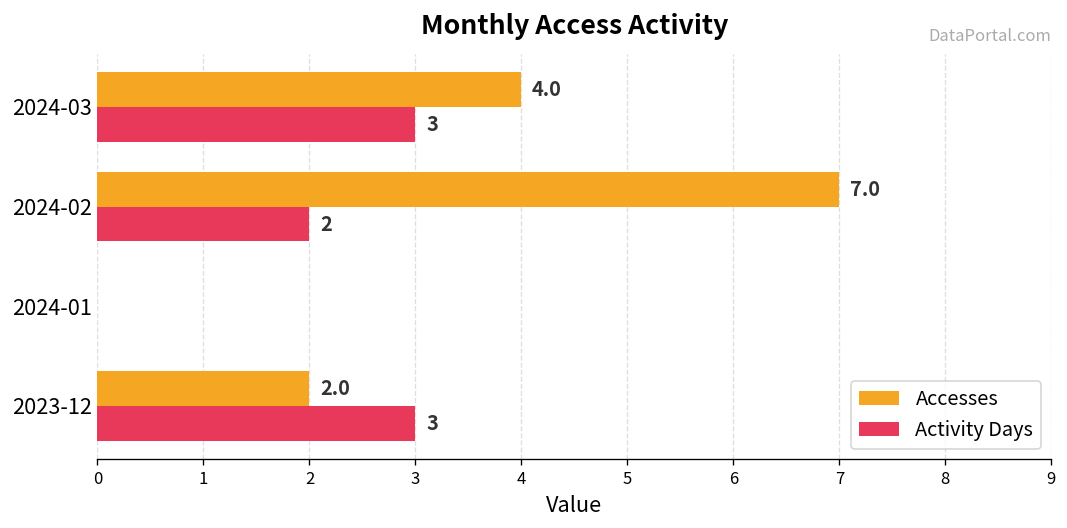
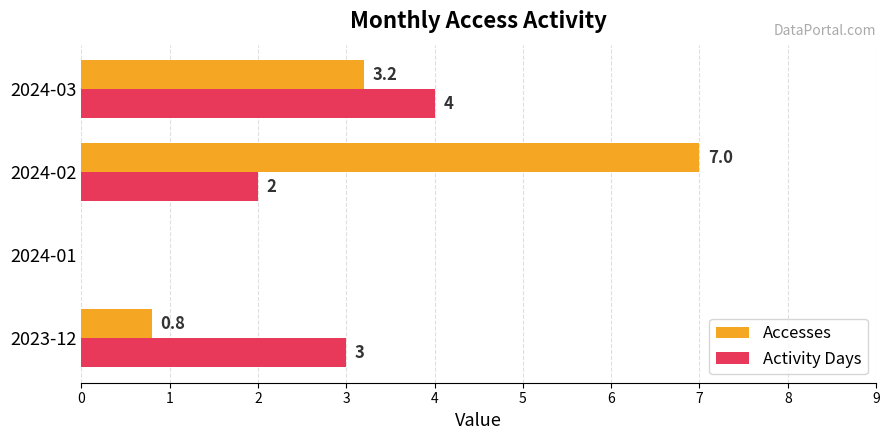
Accesses, 2024-03: 4.0 -> 3.2
Activity Days, 2024-03: 3 -> 4
Accesses, 2023-12: 2.0 -> 0.8
